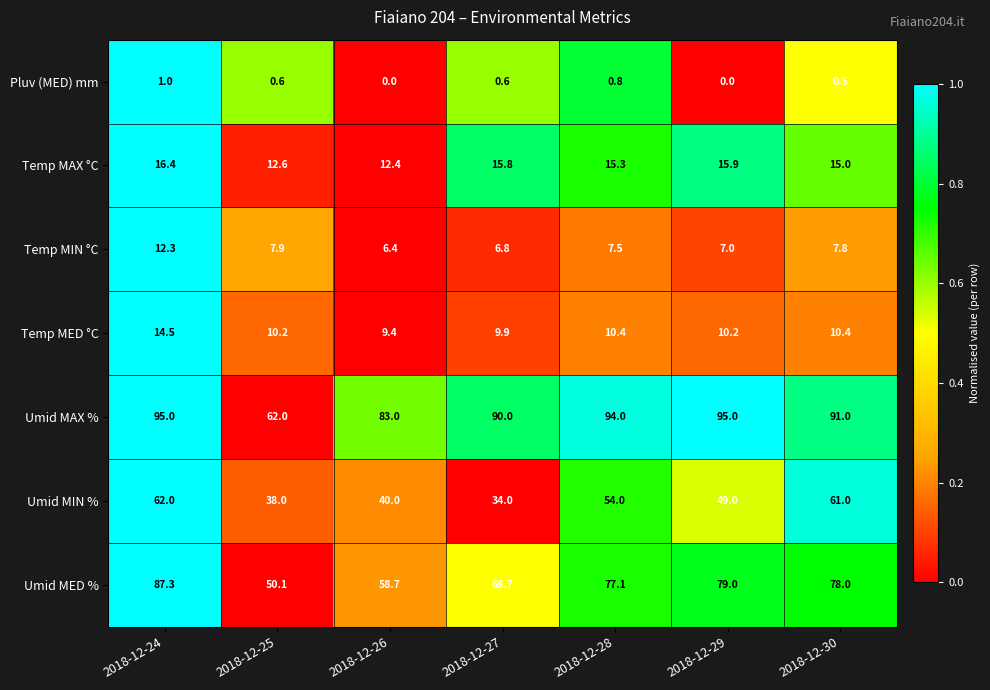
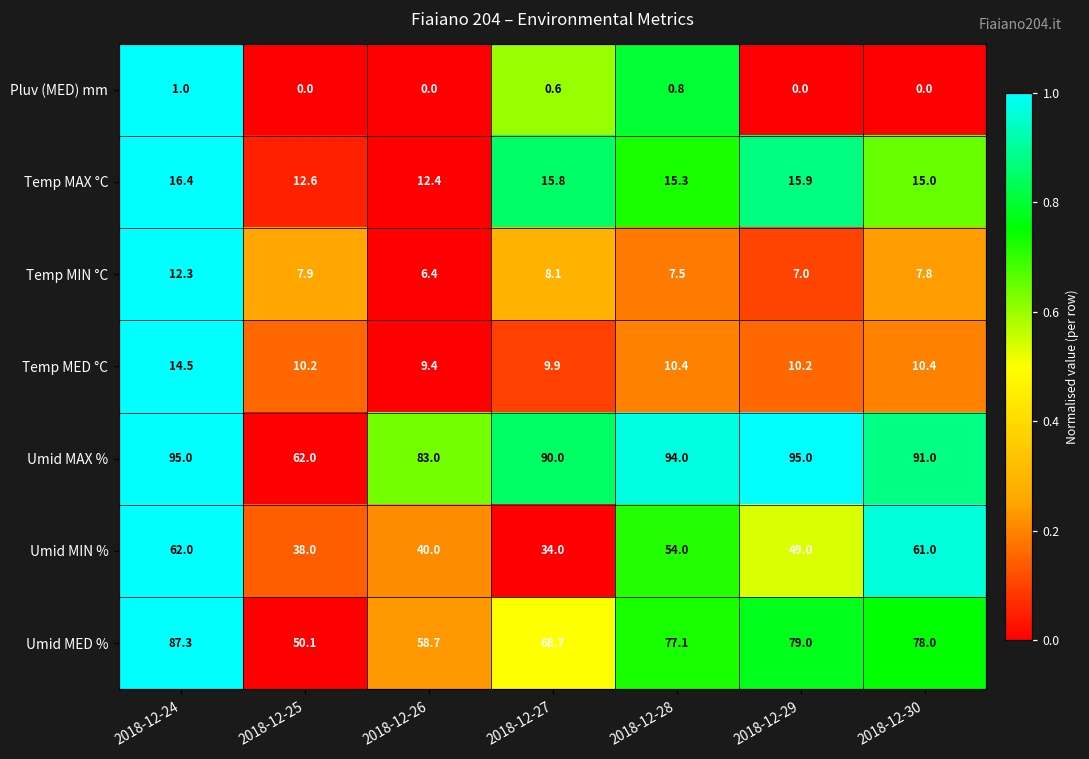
Pluv (MED) mm, 2018-12-25: 0.6 -> 0.0
Pluv (MED) mm, 2018-12-30: 0.5 -> 0.0
Temp MIN °C, 2018-12-27: 6.8 -> 8.1
